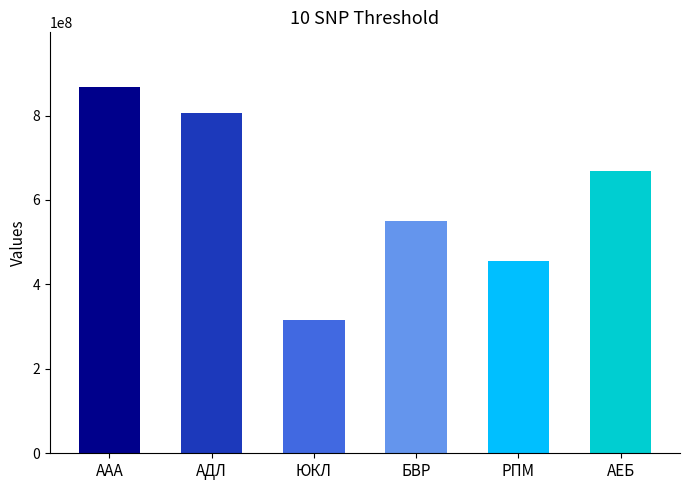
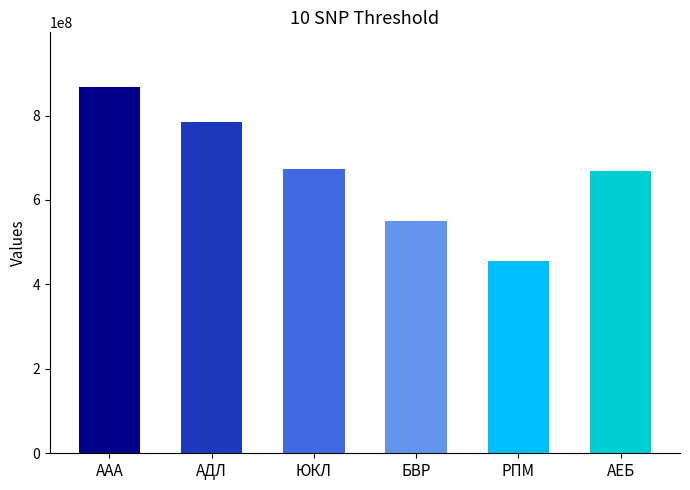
АДЛ: 810000000 -> 780000000
ЮКЛ: 320000000 -> 670000000
